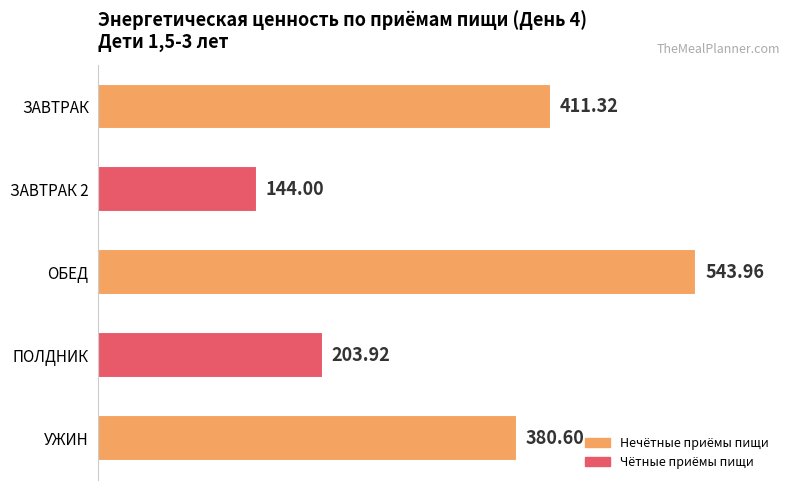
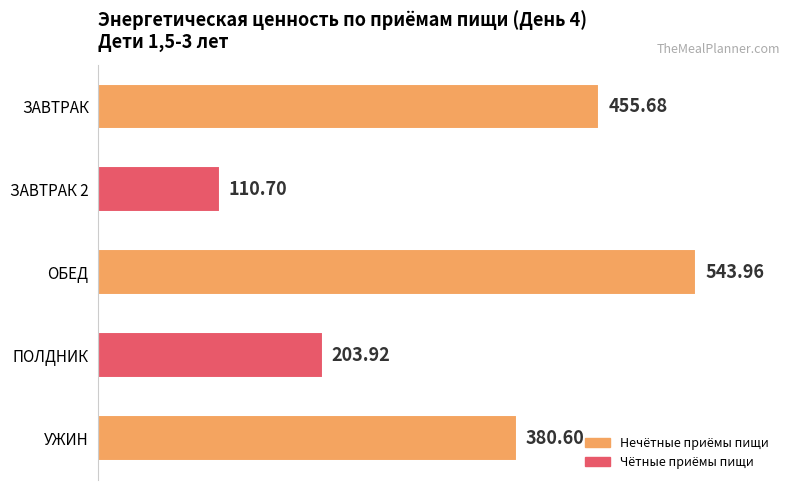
ЗАВТРАК: 411.32 -> 455.68
ЗАВТРАК 2: 144.00 -> 110.70
